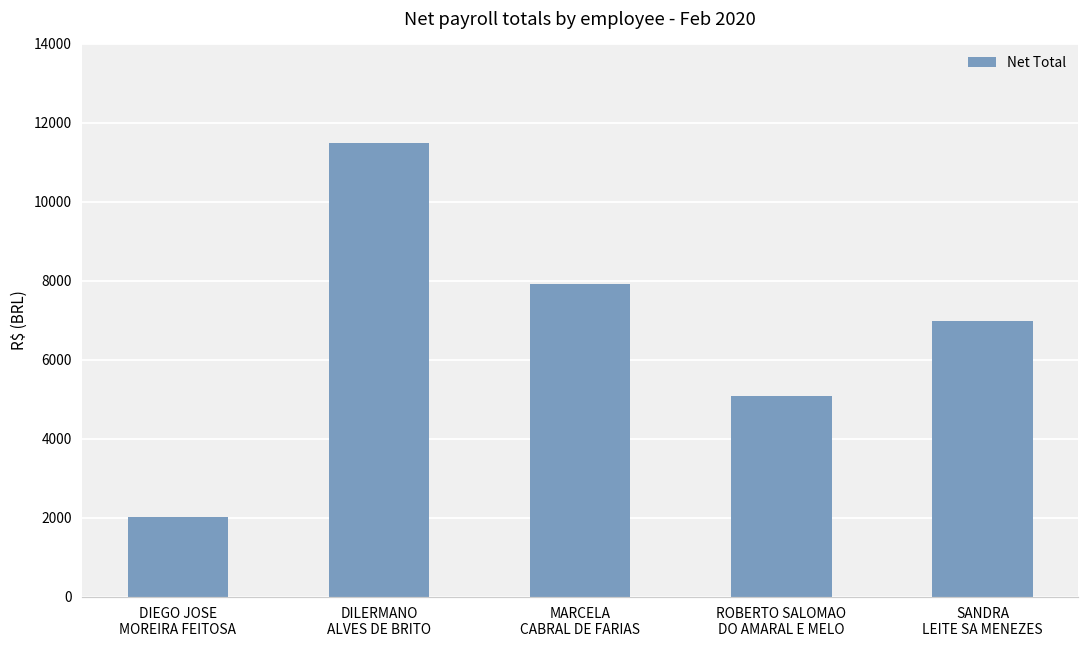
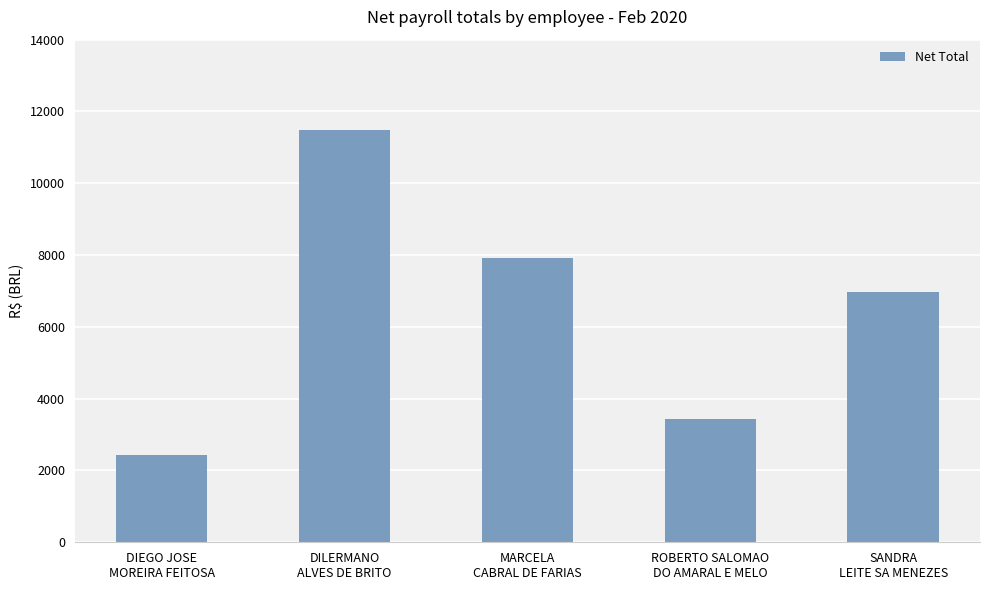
DIEGO JOSE MOREIRA FEITOSA: 2000 -> 2400
ROBERTO SALOMAO DO AMARAL E MELO: 5100 -> 3400
